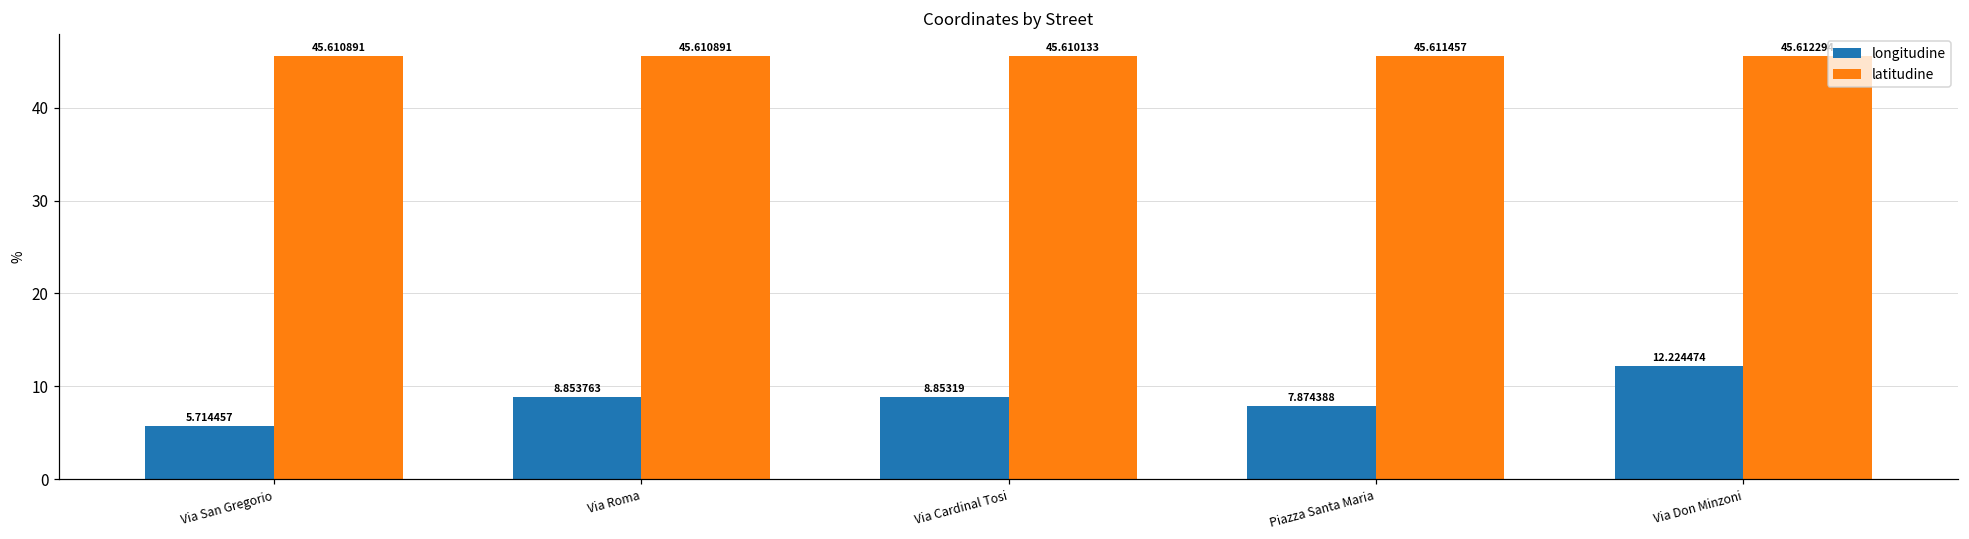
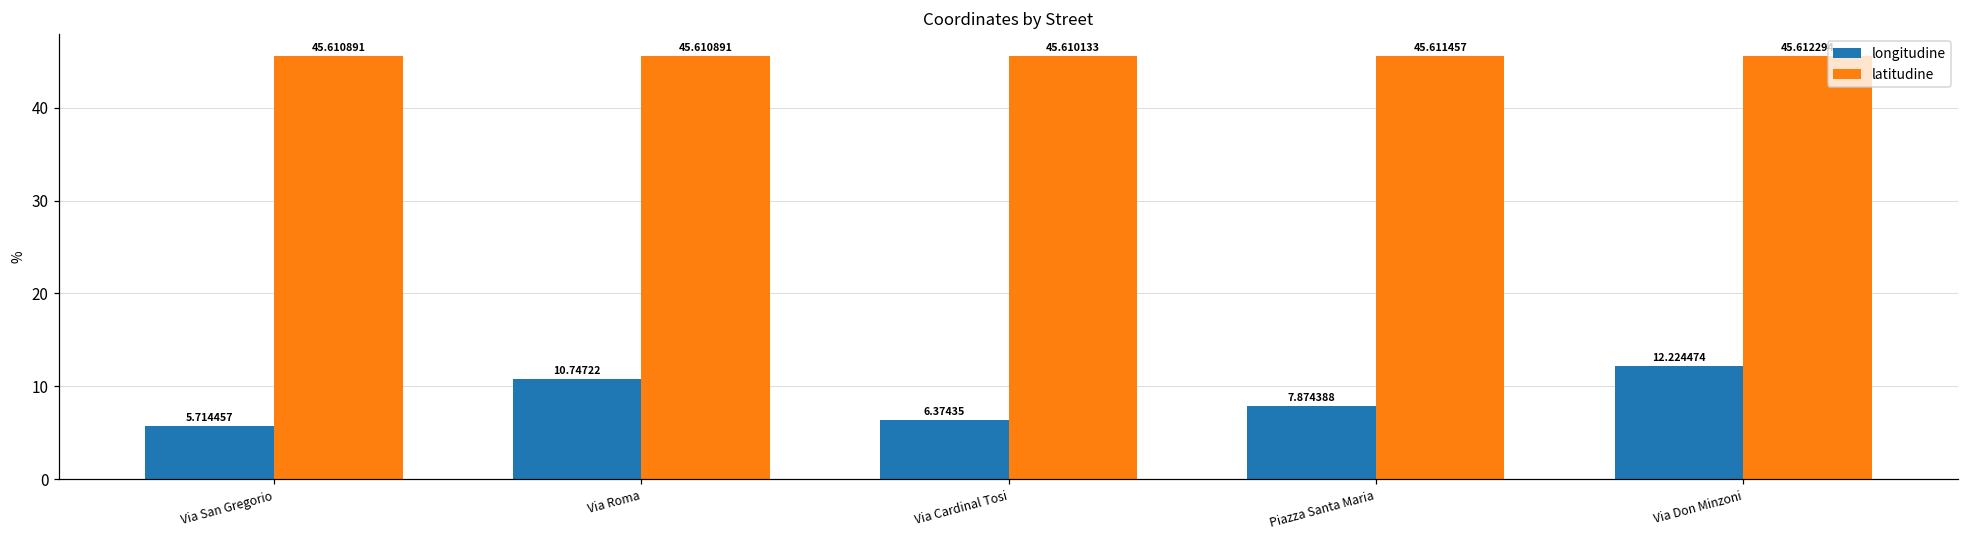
longitudine, Via Roma: 8.853763 -> 10.74722
longitudine, Via Cardinal Tosi: 8.85319 -> 6.37435
